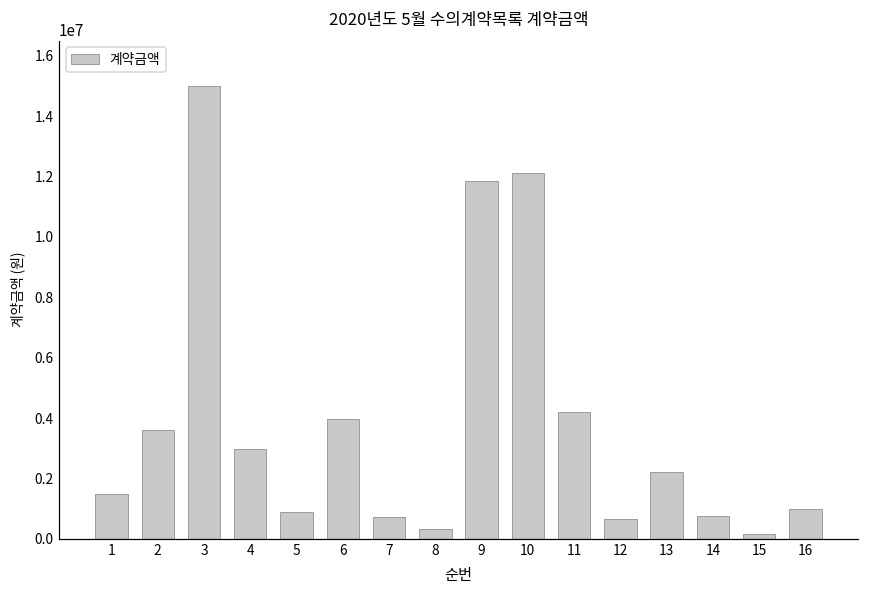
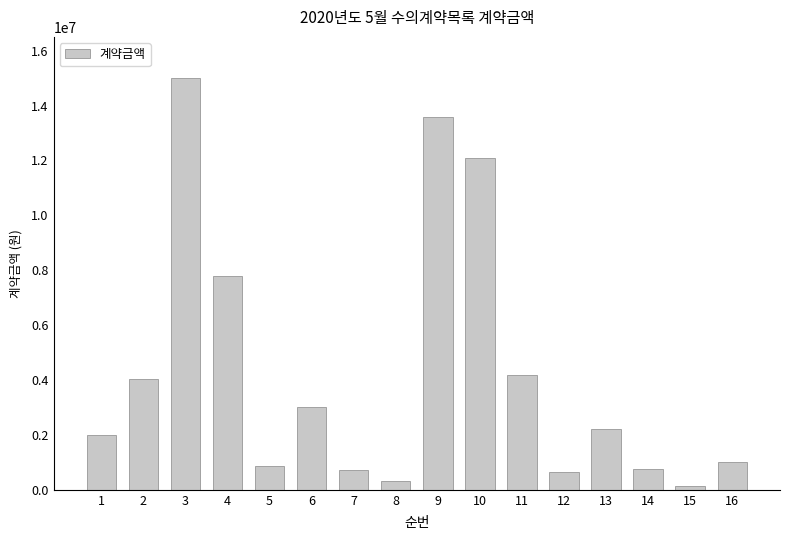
1: 1500000 -> 2000000
2: 3600000 -> 4000000
4: 3000000 -> 7800000
6: 4000000 -> 3000000
9: 11800000 -> 13600000
